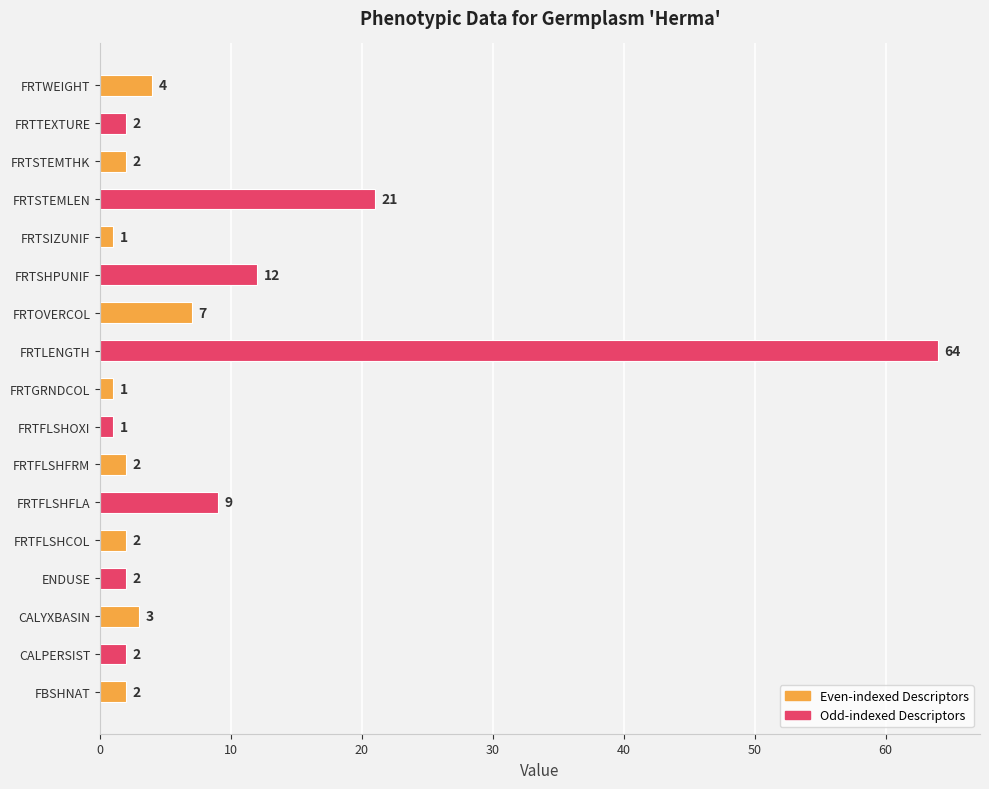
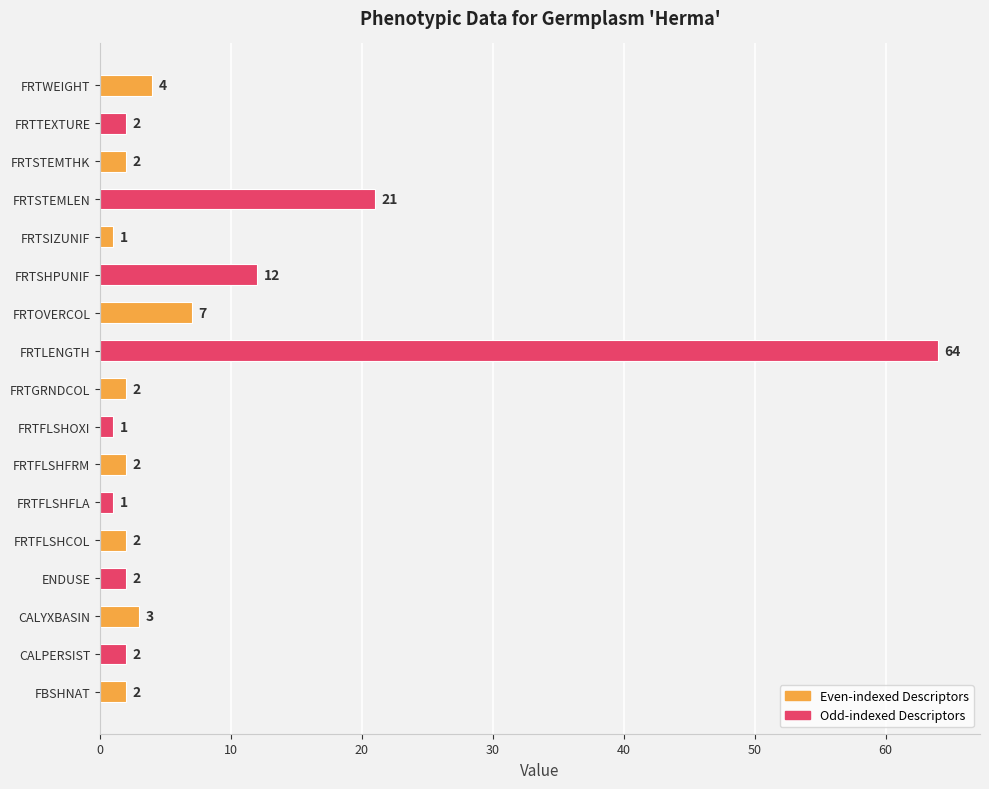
FRTGRNDCOL: 1 -> 2
FRTFLSHFLA: 9 -> 1
